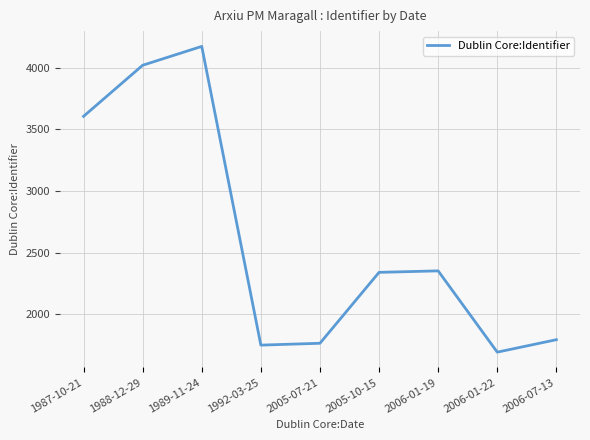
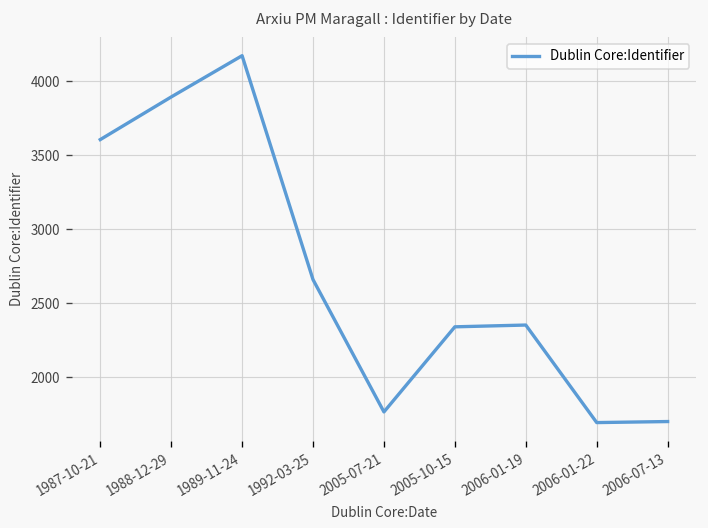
1988-12-29: 4020 -> 3890
1992-03-25: 1750 -> 2660
2006-07-13: 1800 -> 1700
